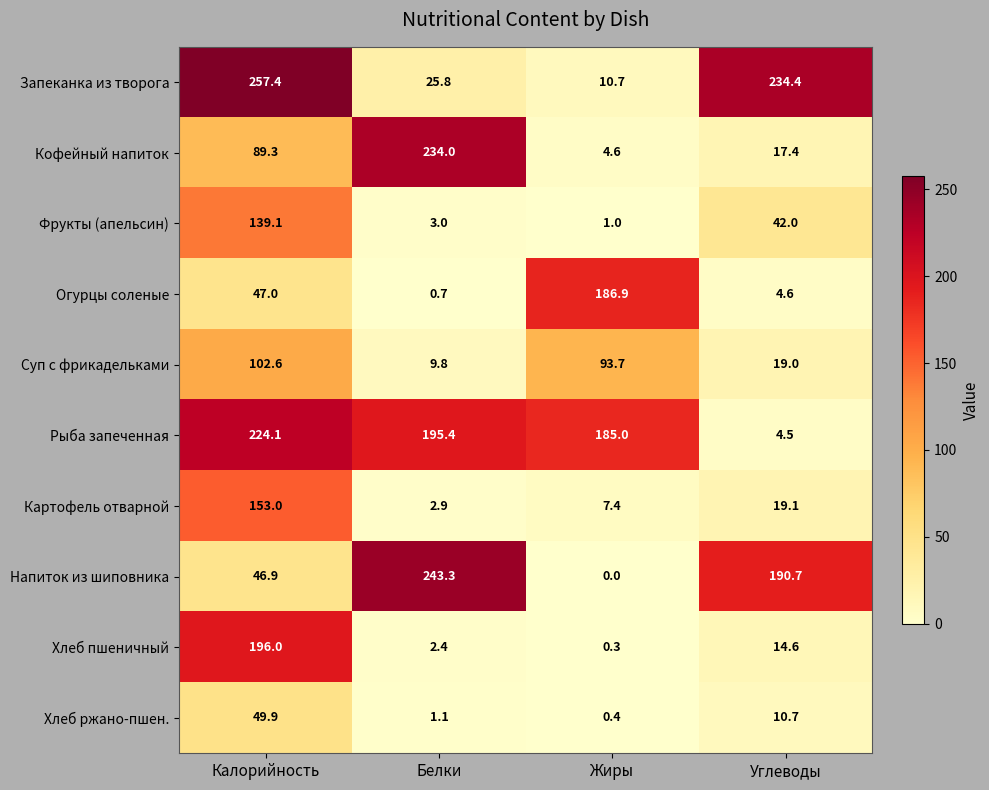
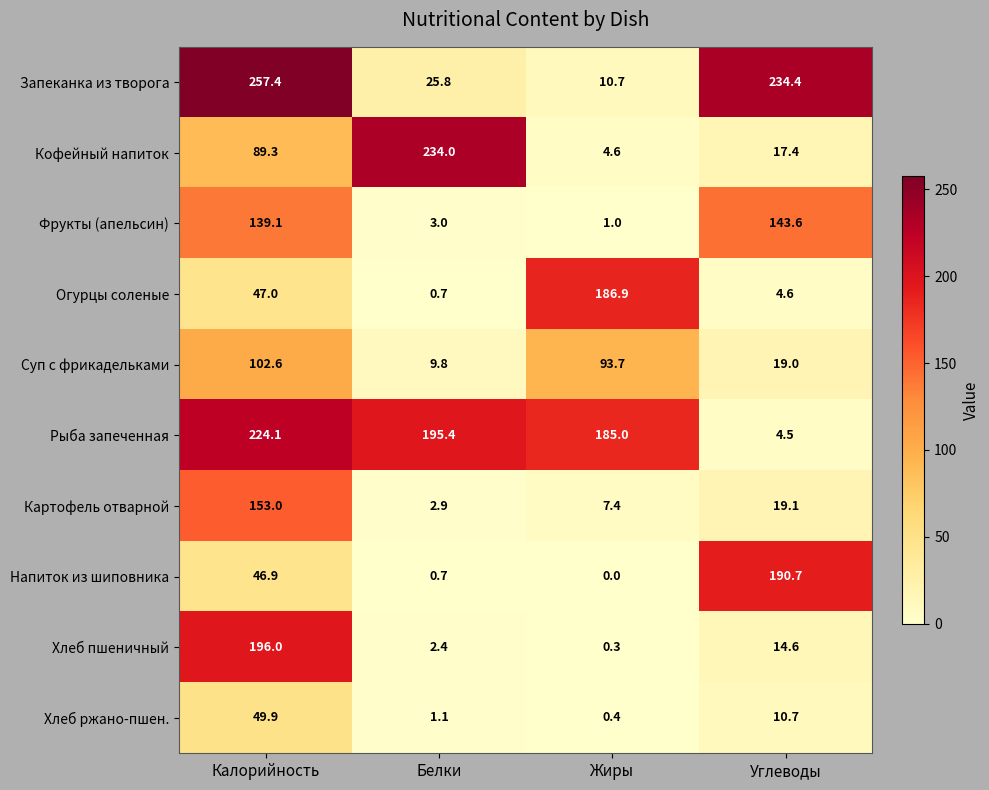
Фрукты (апельсин), Углеводы: 42.0 -> 143.6
Напиток из шиповника, Белки: 243.3 -> 0.7
